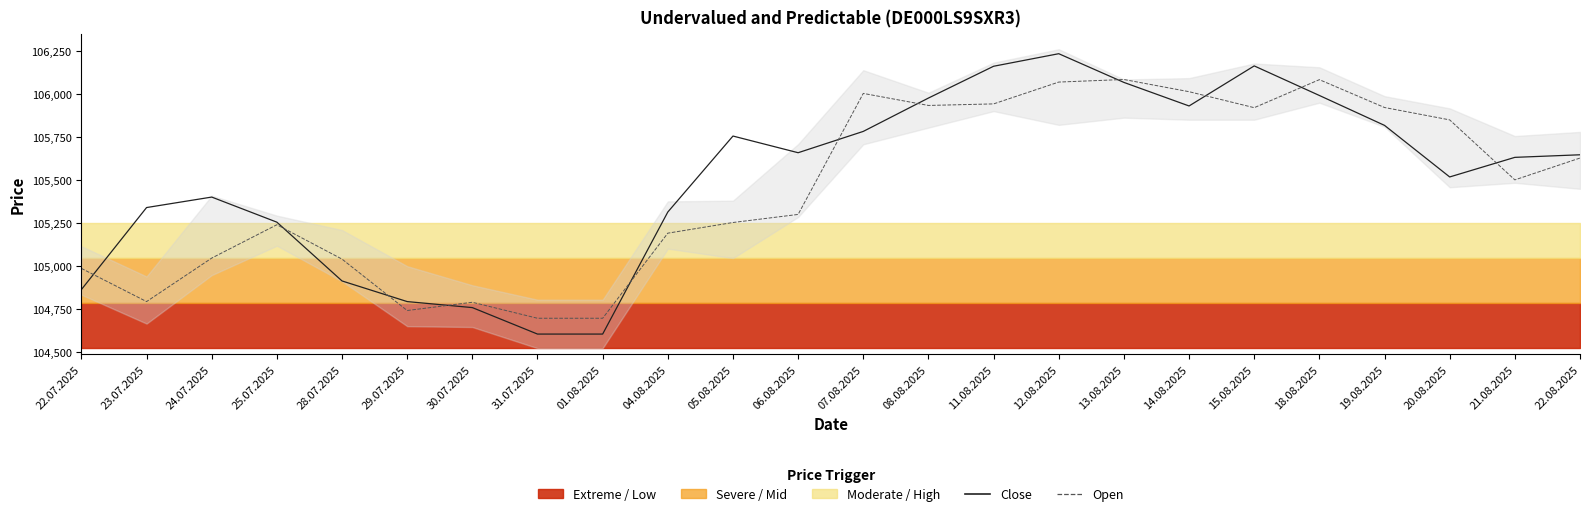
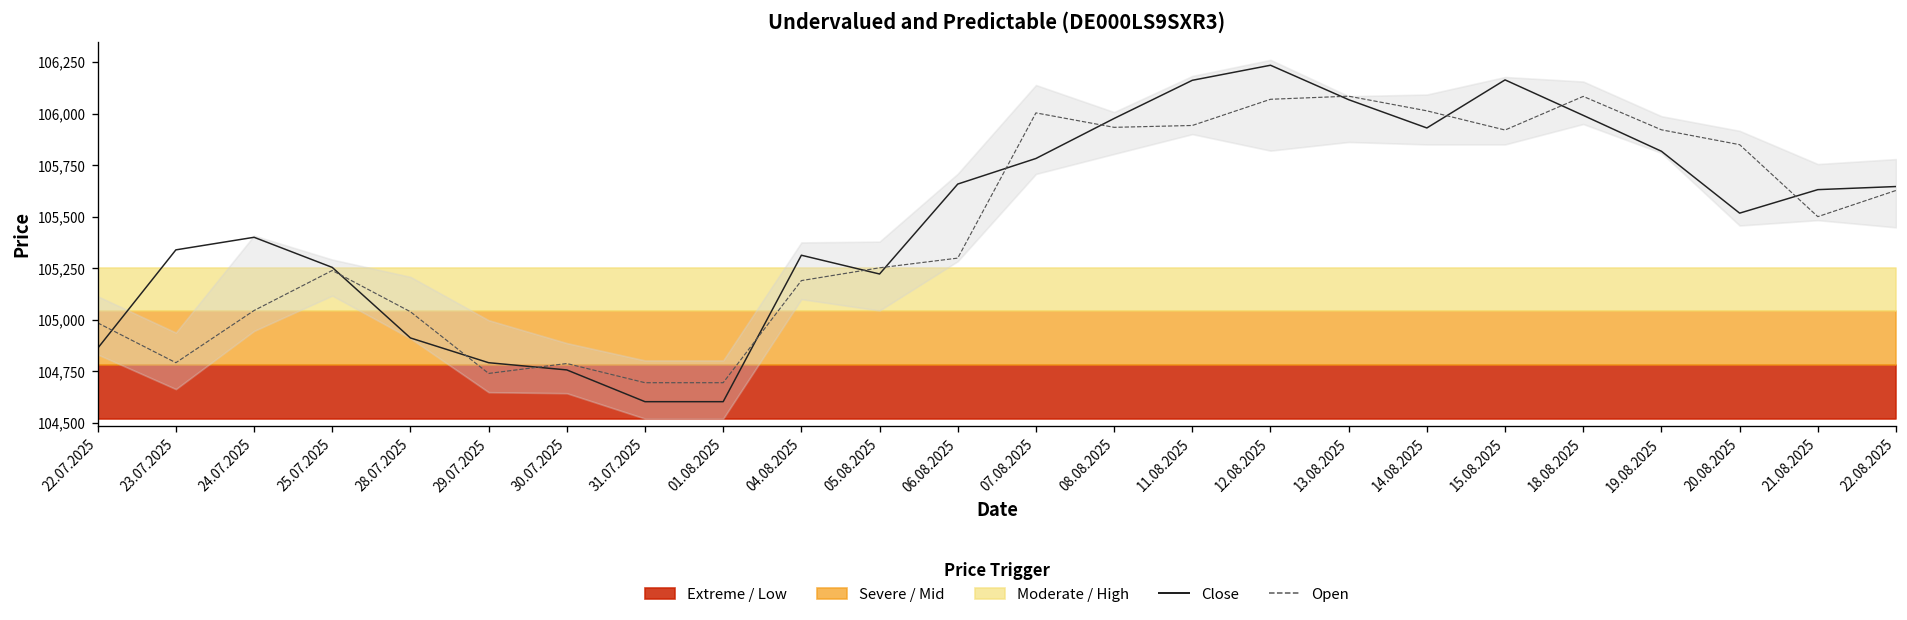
Close, 05.08.2025: 105,760 -> 105,220
